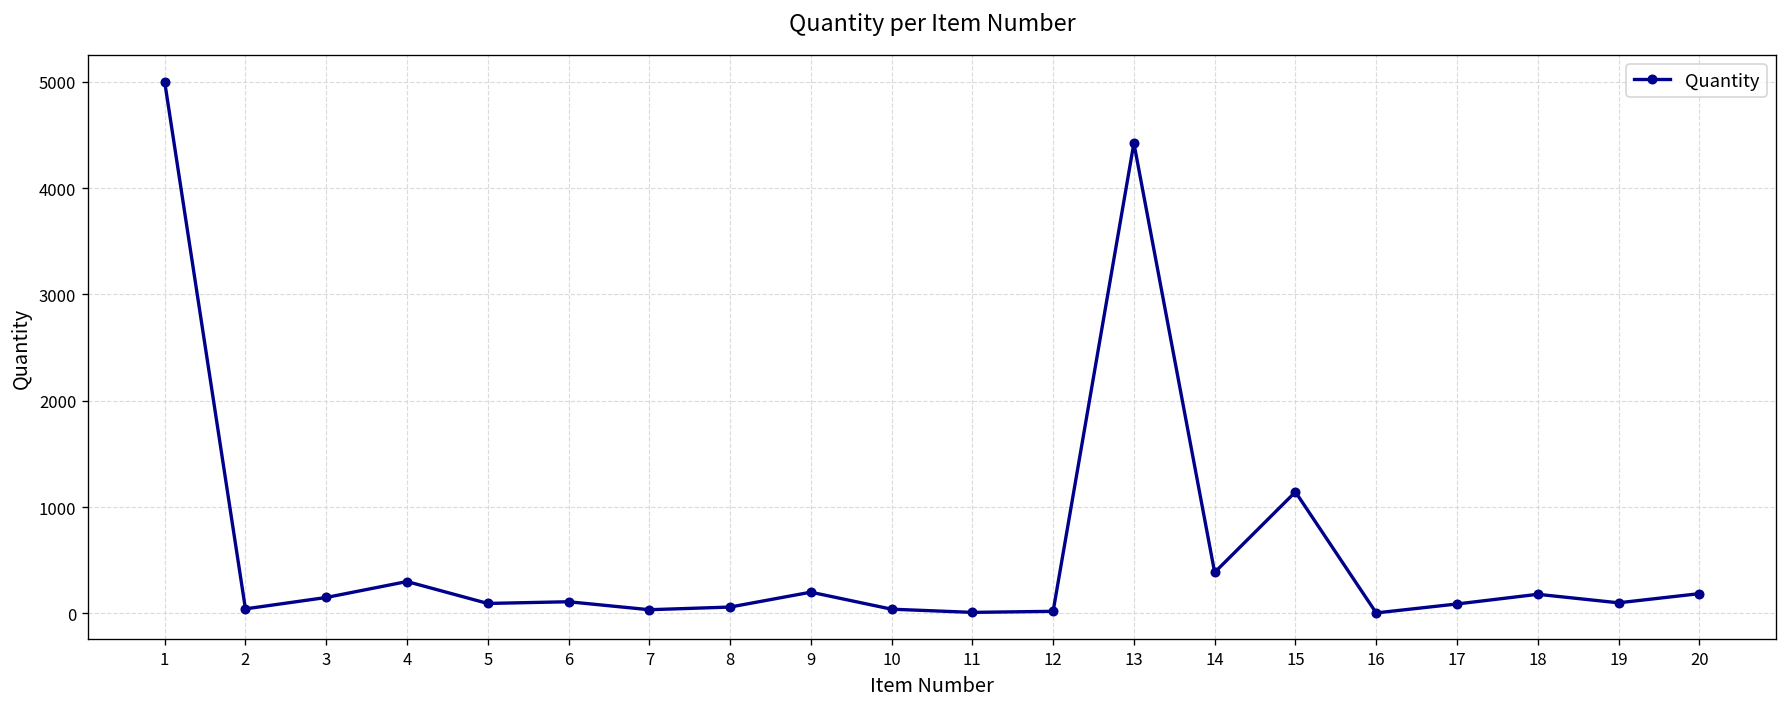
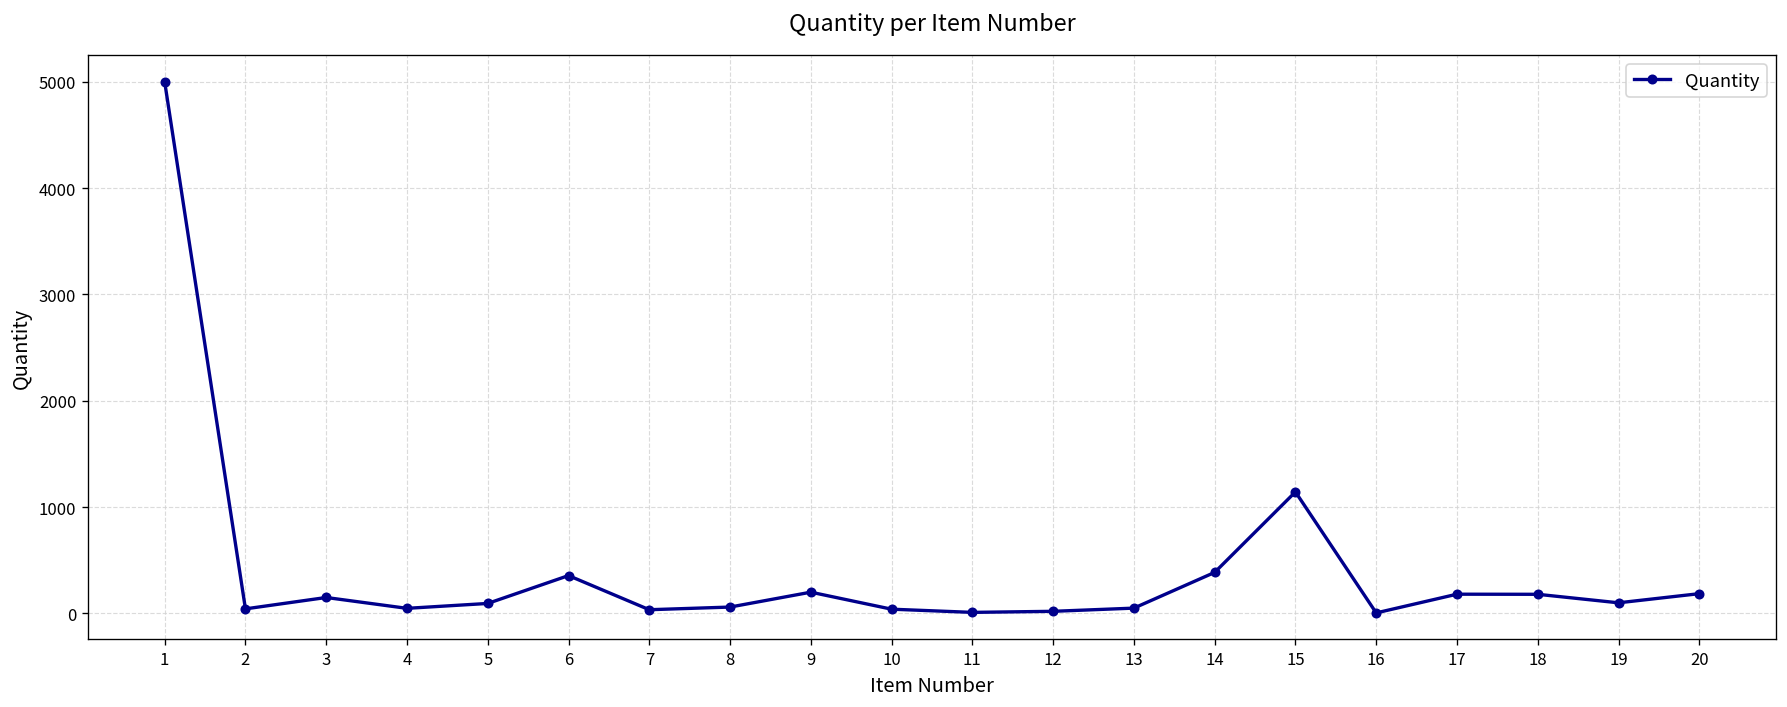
4: 300 -> 0
6: 100 -> 400
13: 4400 -> 100
17: 100 -> 200
